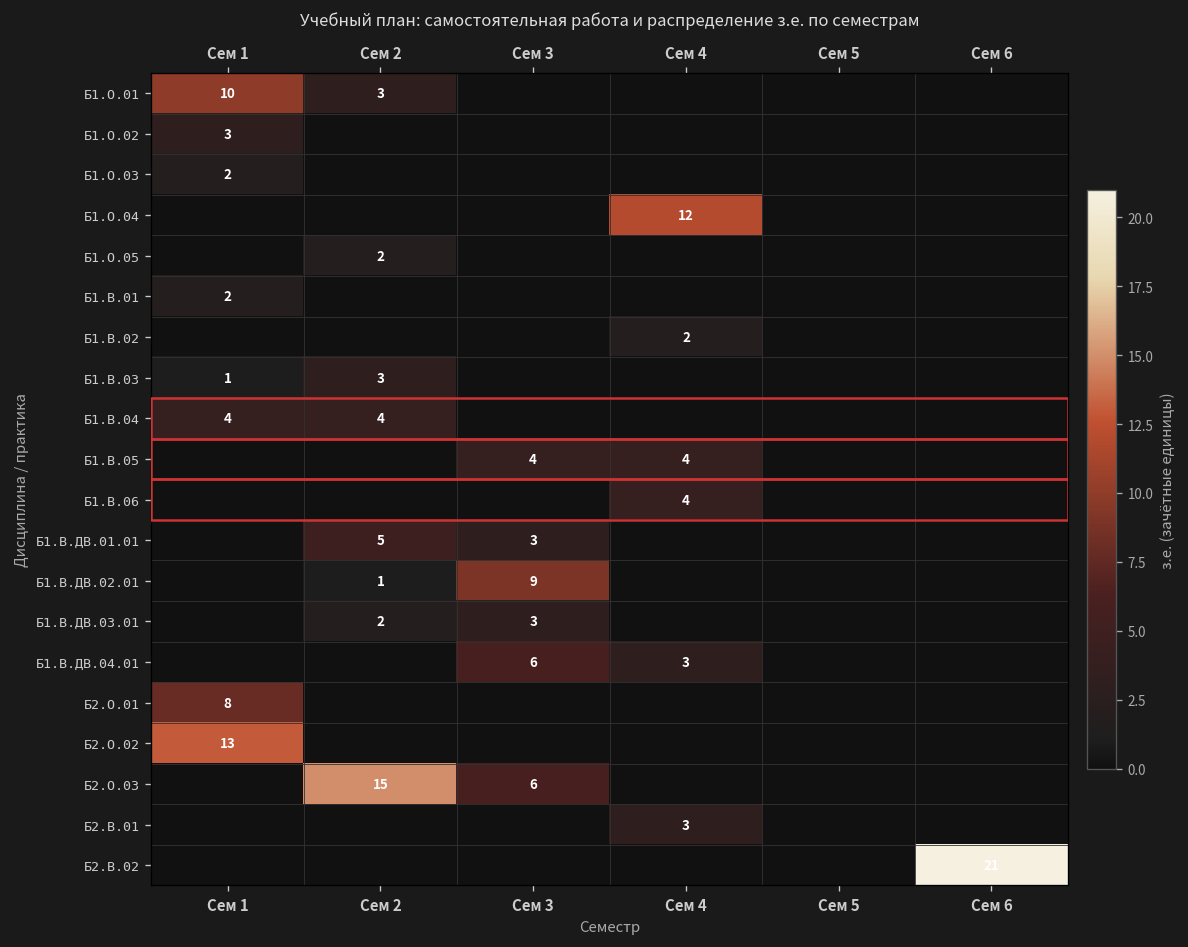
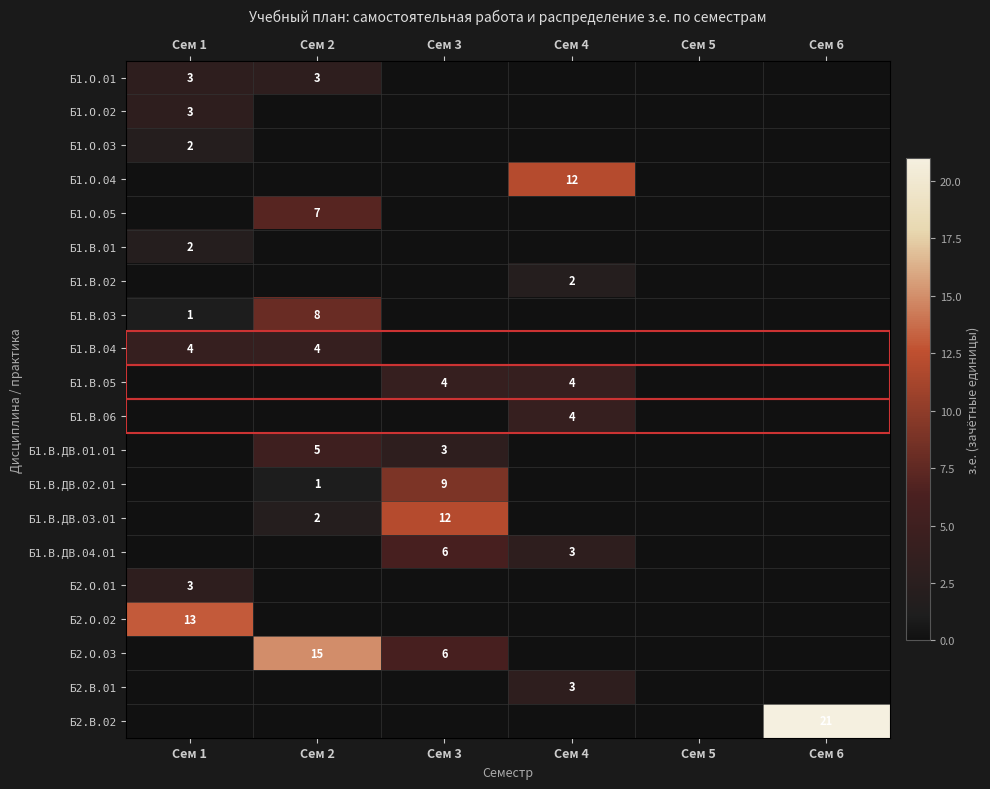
Б1.О.01, Сем 1: 10 -> 3
Б1.О.05, Сем 2: 2 -> 7
Б1.В.03, Сем 2: 3 -> 8
Б1.В.ДВ.03.01, Сем 3: 3 -> 12
Б2.О.01, Сем 1: 8 -> 3
